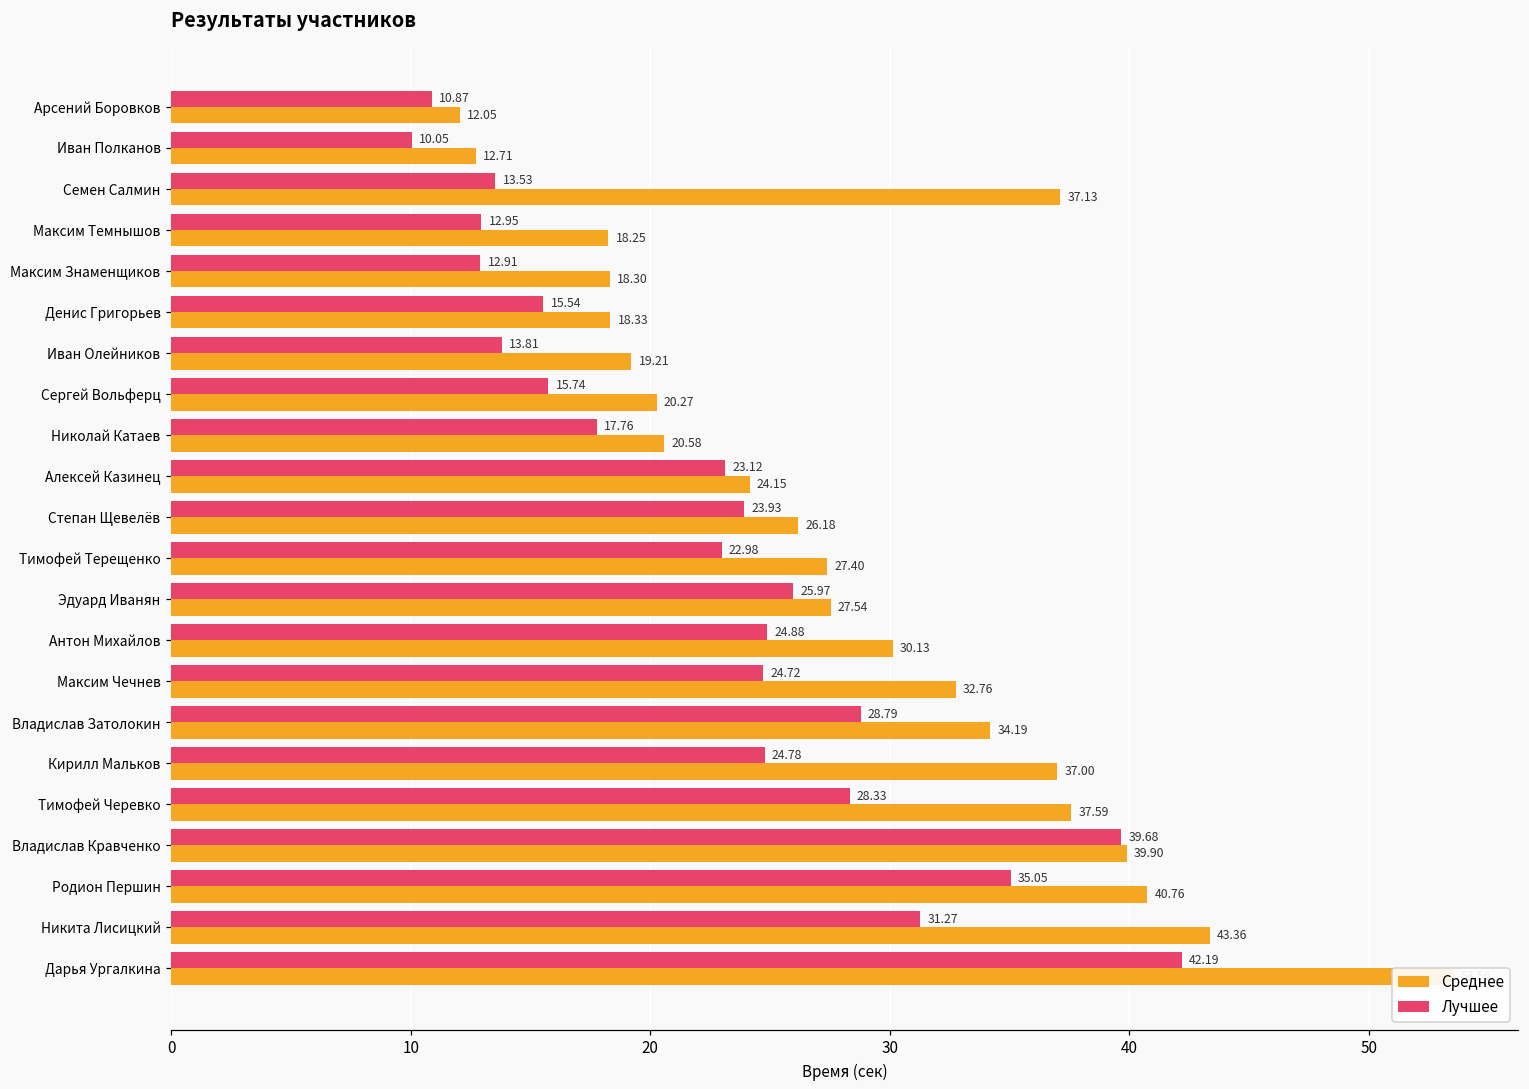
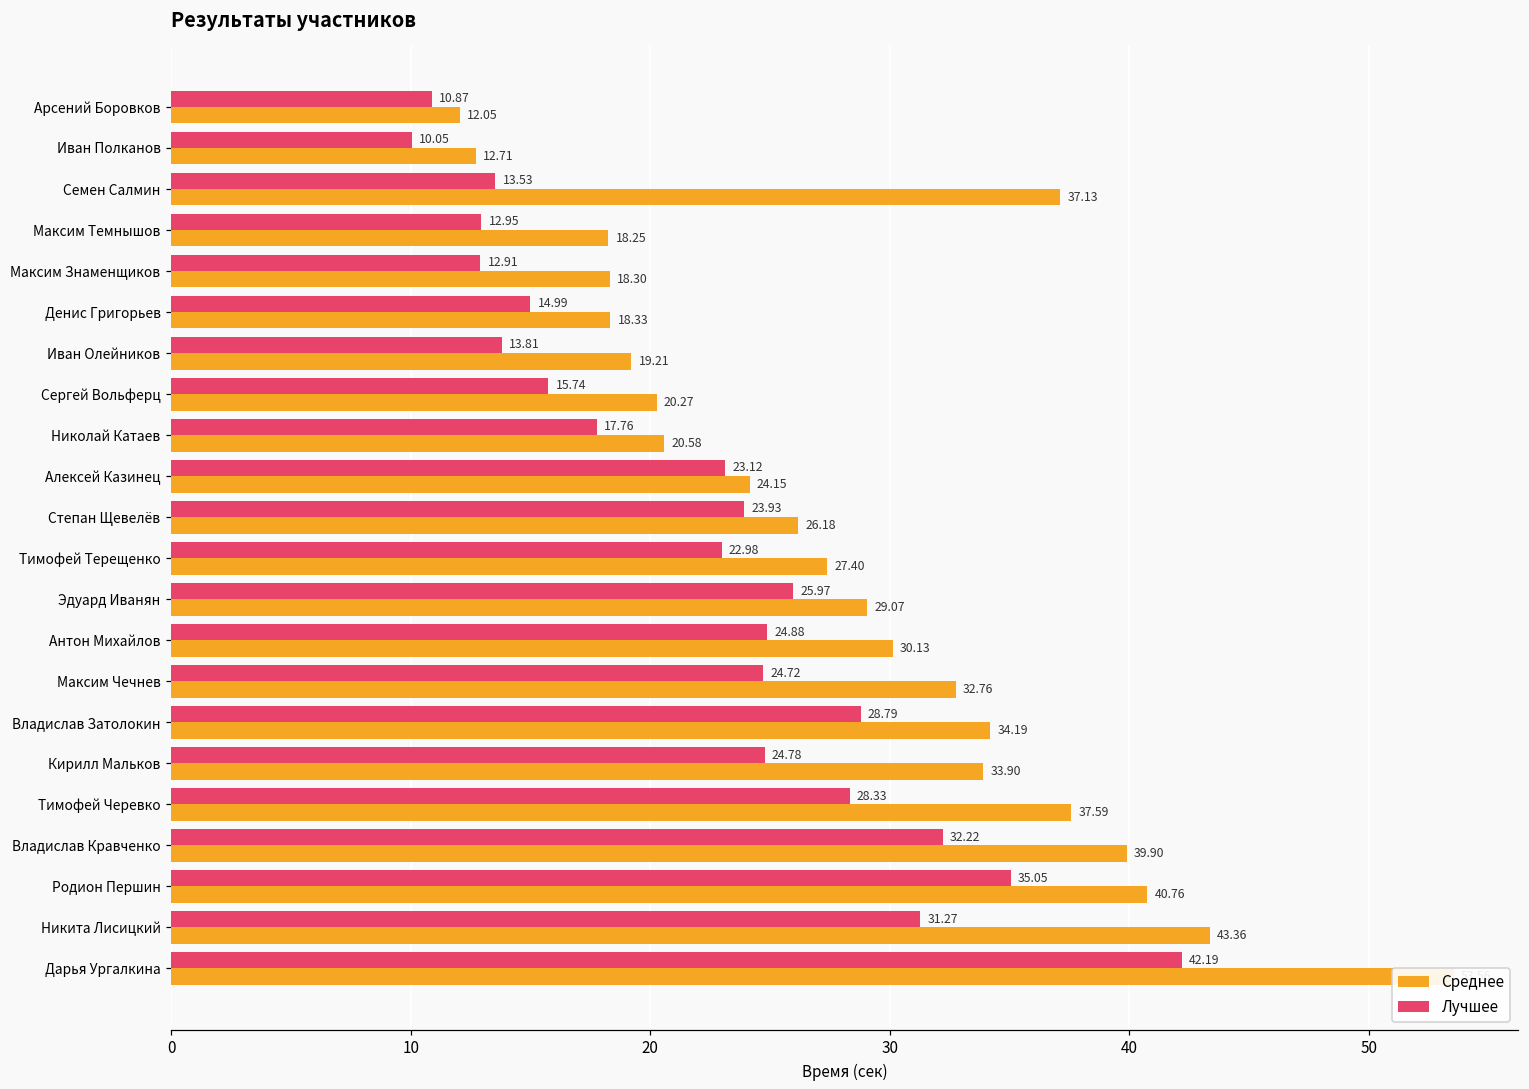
Лучшее, Денис Григорьев: 15.54 -> 14.99
Среднее, Эдуард Иванян: 27.54 -> 29.07
Среднее, Кирилл Мальков: 37.00 -> 33.90
Лучшее, Владислав Кравченко: 39.68 -> 32.22
